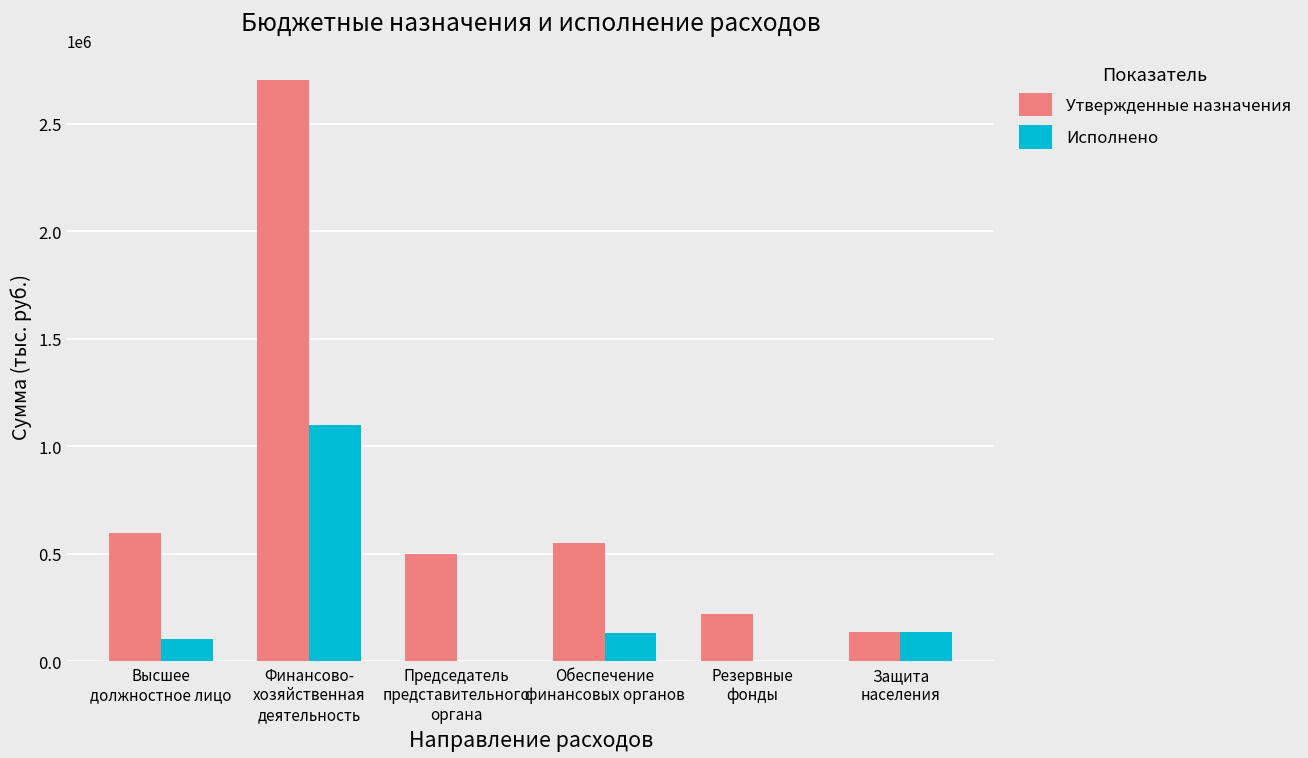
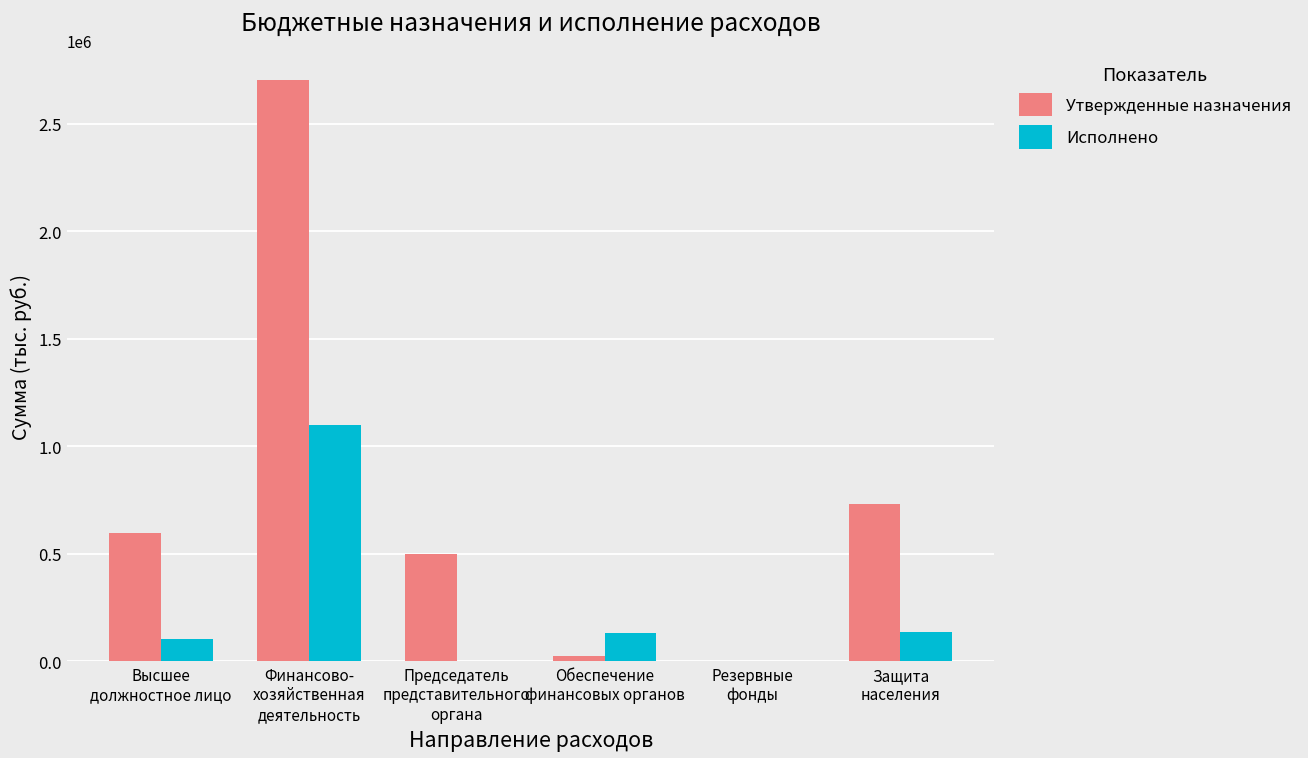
Утвержденные назначения, Обеспечение финансовых органов: 550000 -> 20000
Утвержденные назначения, Резервные фонды: 220000 -> 0
Утвержденные назначения, Защита населения: 130000 -> 730000
